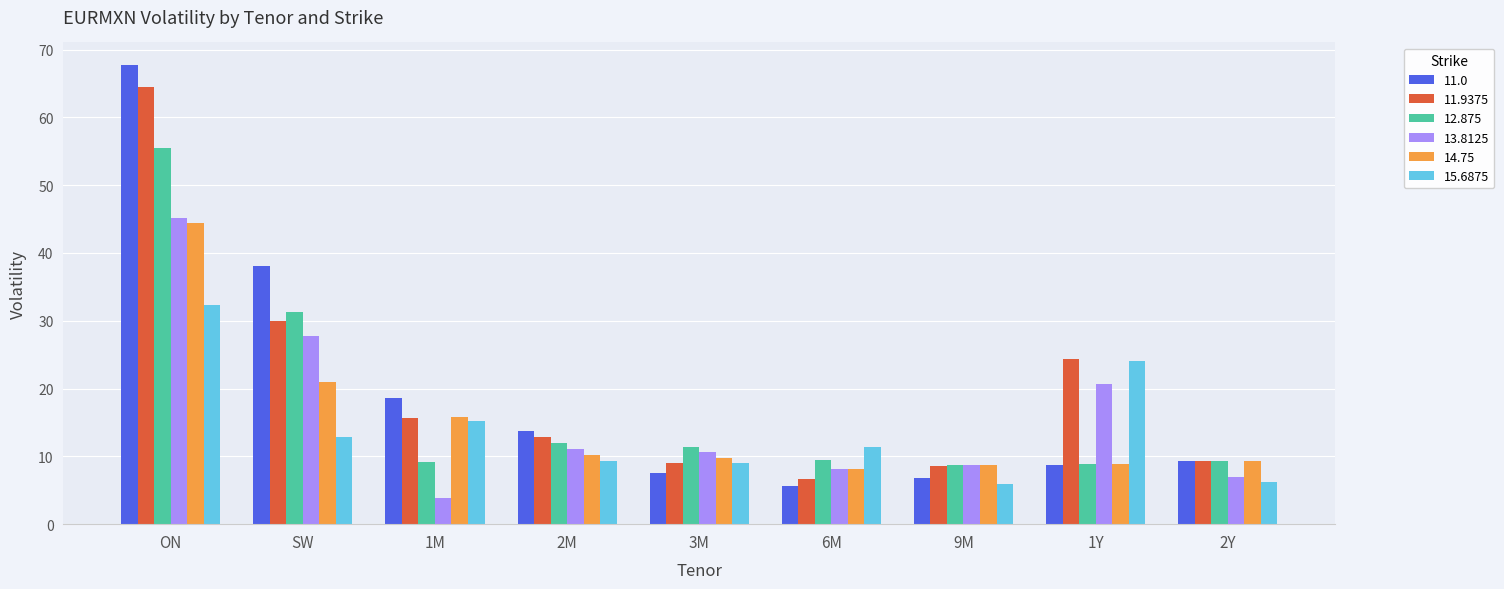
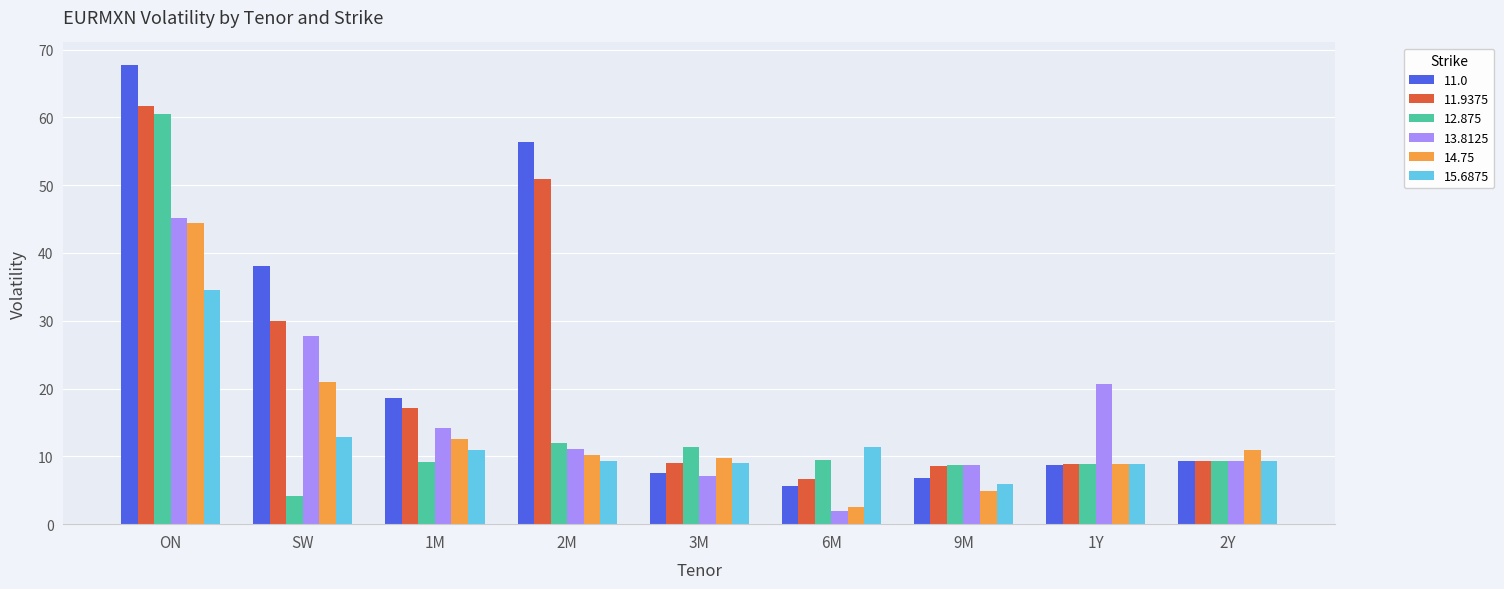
11.9375, ON: 64 -> 62
12.875, ON: 55 -> 61
15.6875, ON: 32 -> 34
12.875, SW: 31 -> 4
11.9375, 1M: 16 -> 17
13.8125, 1M: 4 -> 14
14.75, 1M: 16 -> 13
15.6875, 1M: 15 -> 11
11.0, 2M: 14 -> 56
11.9375, 2M: 13 -> 51
13.8125, 3M: 11 -> 7
13.8125, 6M: 8 -> 2
14.75, 6M: 8 -> 3
14.75, 9M: 9 -> 5
11.9375, 1Y: 24 -> 9
15.6875, 1Y: 24 -> 9
13.8125, 2Y: 7 -> 9
14.75, 2Y: 9 -> 11
15.6875, 2Y: 6 -> 9
